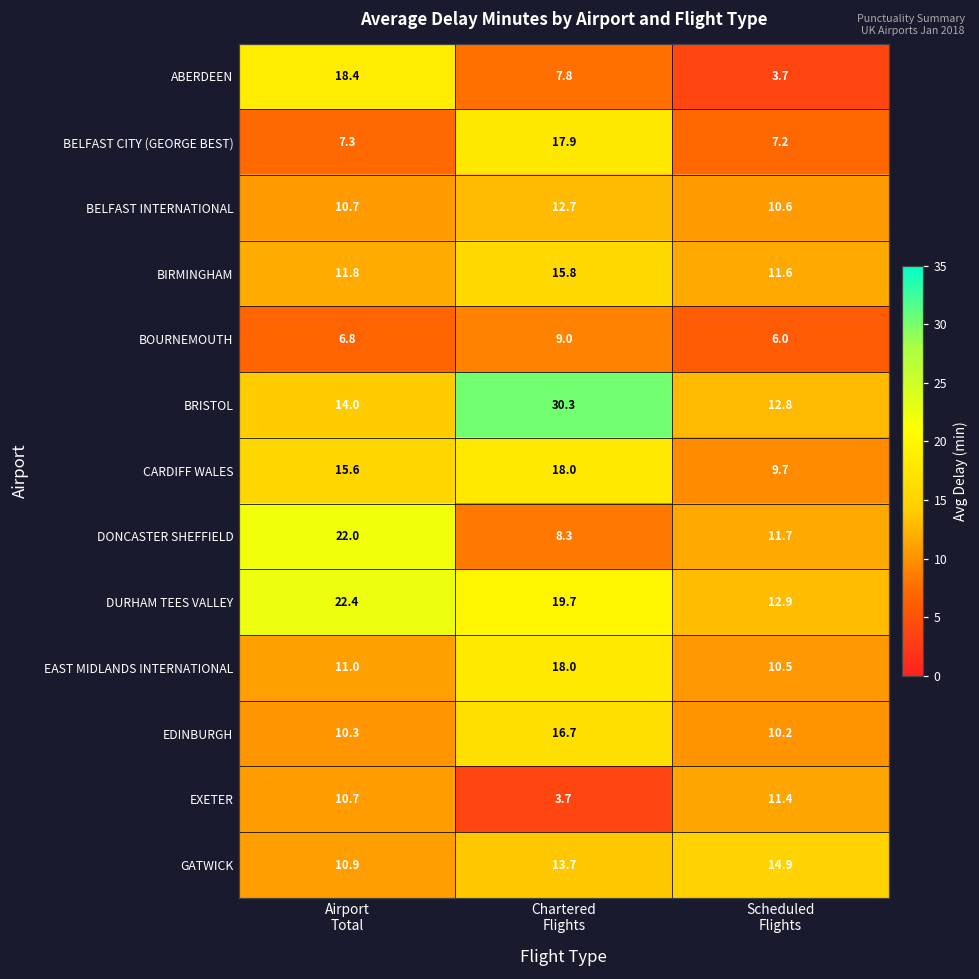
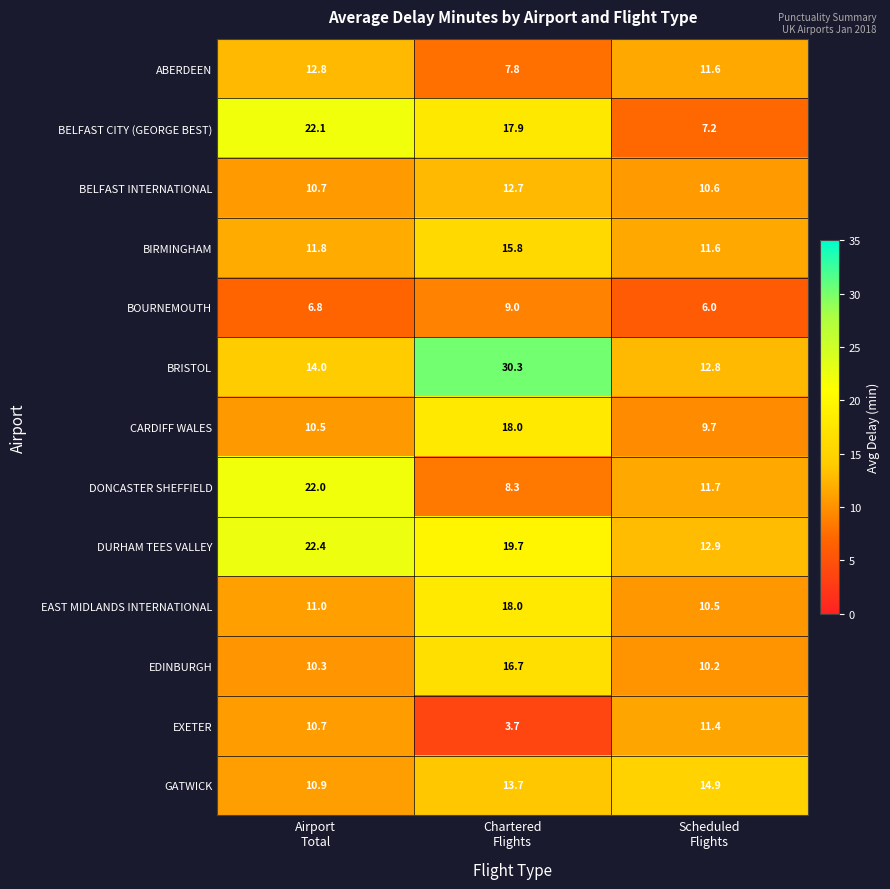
ABERDEEN, Airport Total: 18.4 -> 12.8
ABERDEEN, Scheduled Flights: 3.7 -> 11.6
BELFAST CITY (GEORGE BEST), Airport Total: 7.3 -> 22.1
CARDIFF WALES, Airport Total: 15.6 -> 10.5
